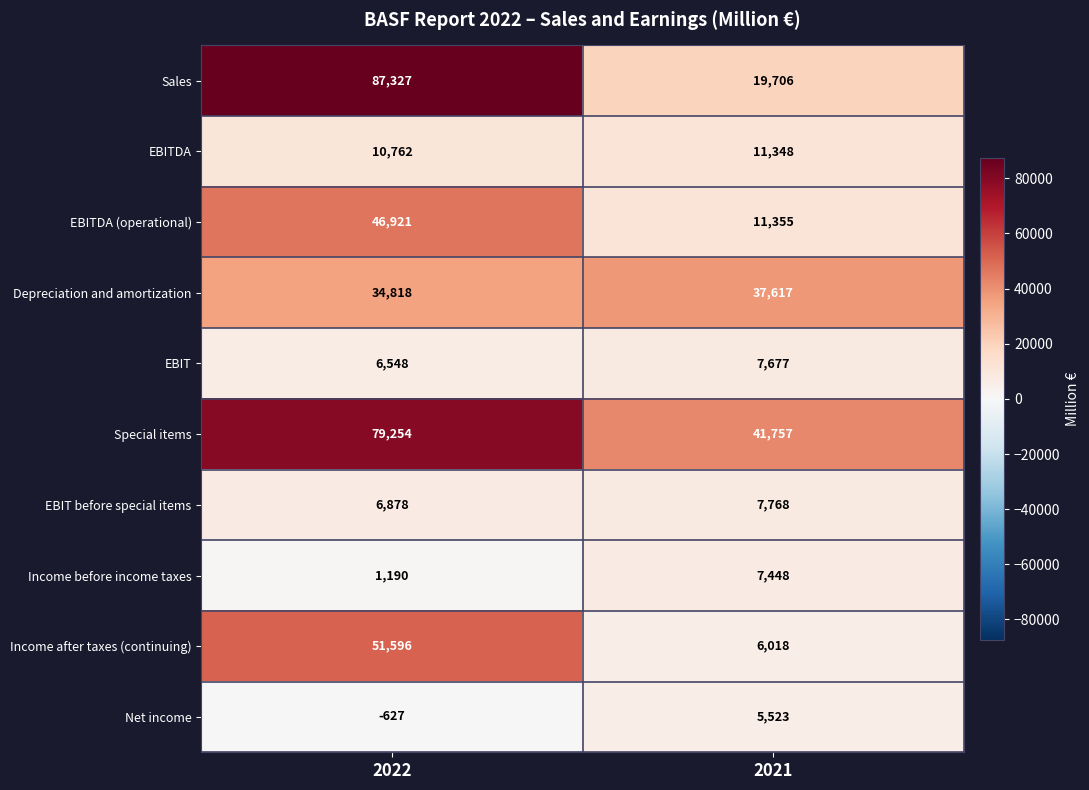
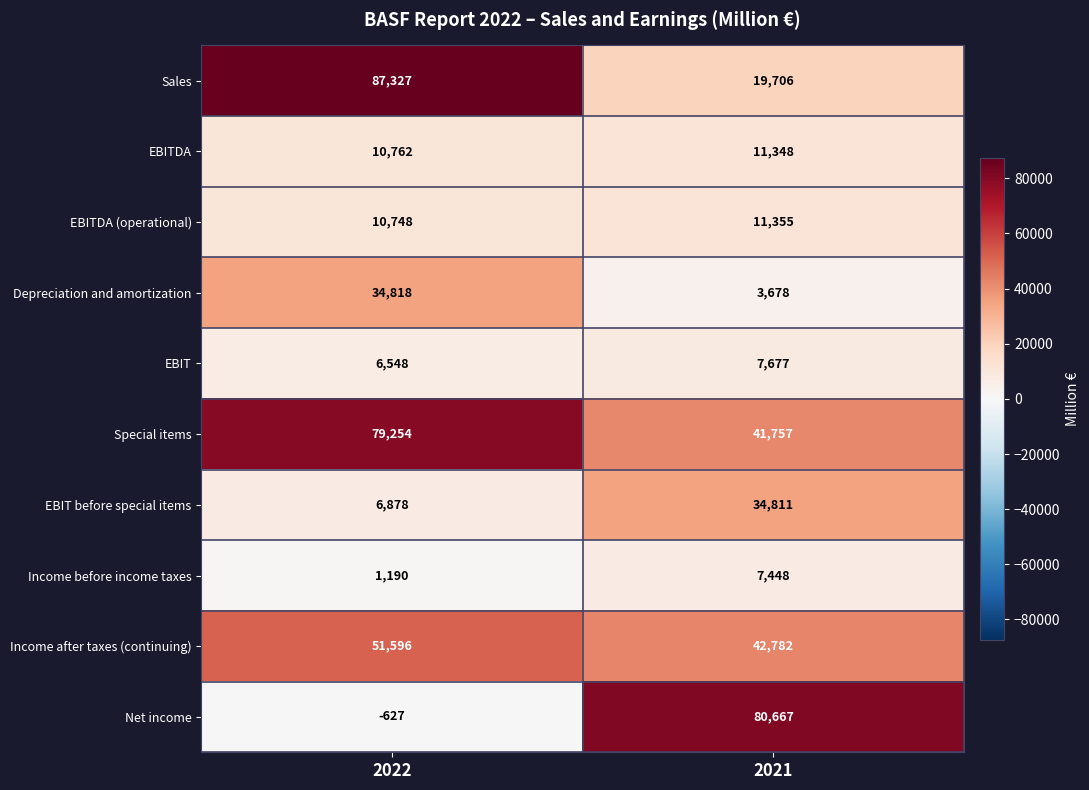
EBITDA (operational), 2022: 46,921 -> 10,748
Depreciation and amortization, 2021: 37,617 -> 3,678
EBIT before special items, 2021: 7,768 -> 34,811
Income after taxes (continuing), 2021: 6,018 -> 42,782
Net income, 2021: 5,523 -> 80,667
